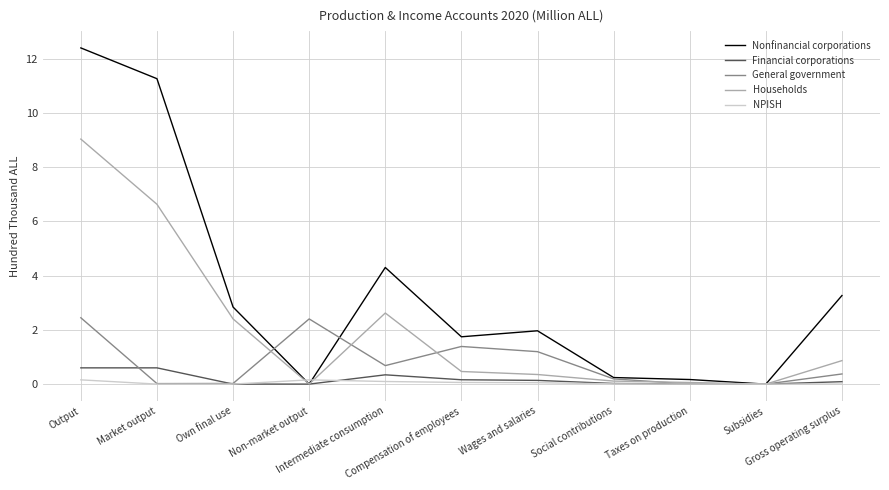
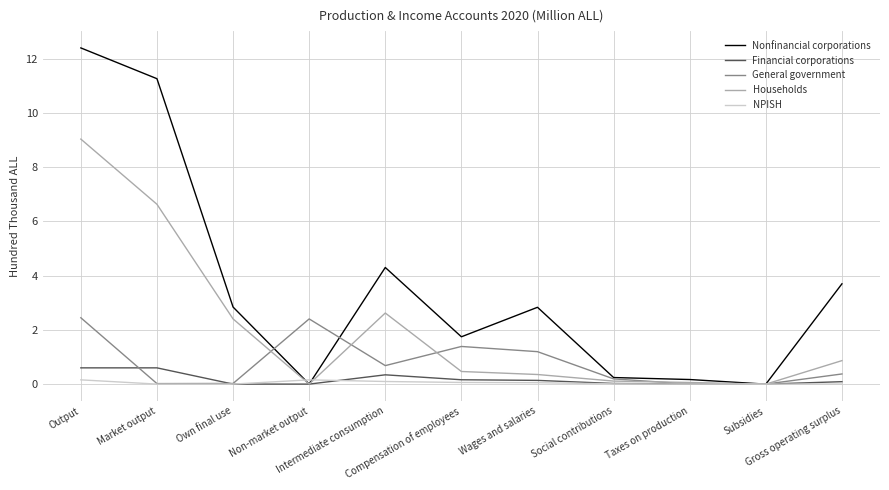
Nonfinancial corporations, Wages and salaries: 2.0 -> 2.8
Nonfinancial corporations, Gross operating surplus: 3.3 -> 3.7
